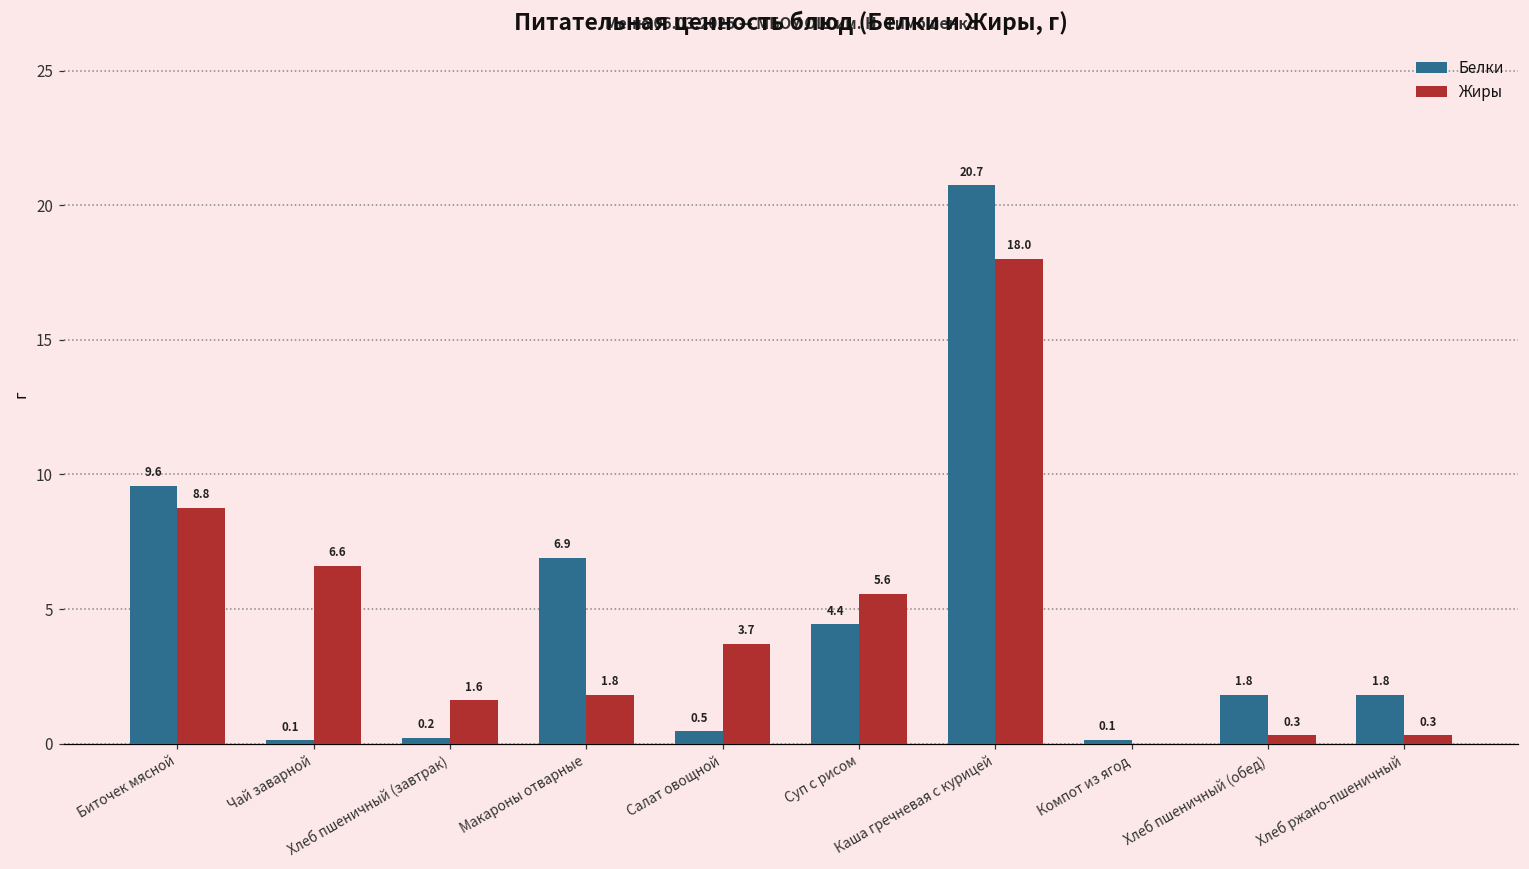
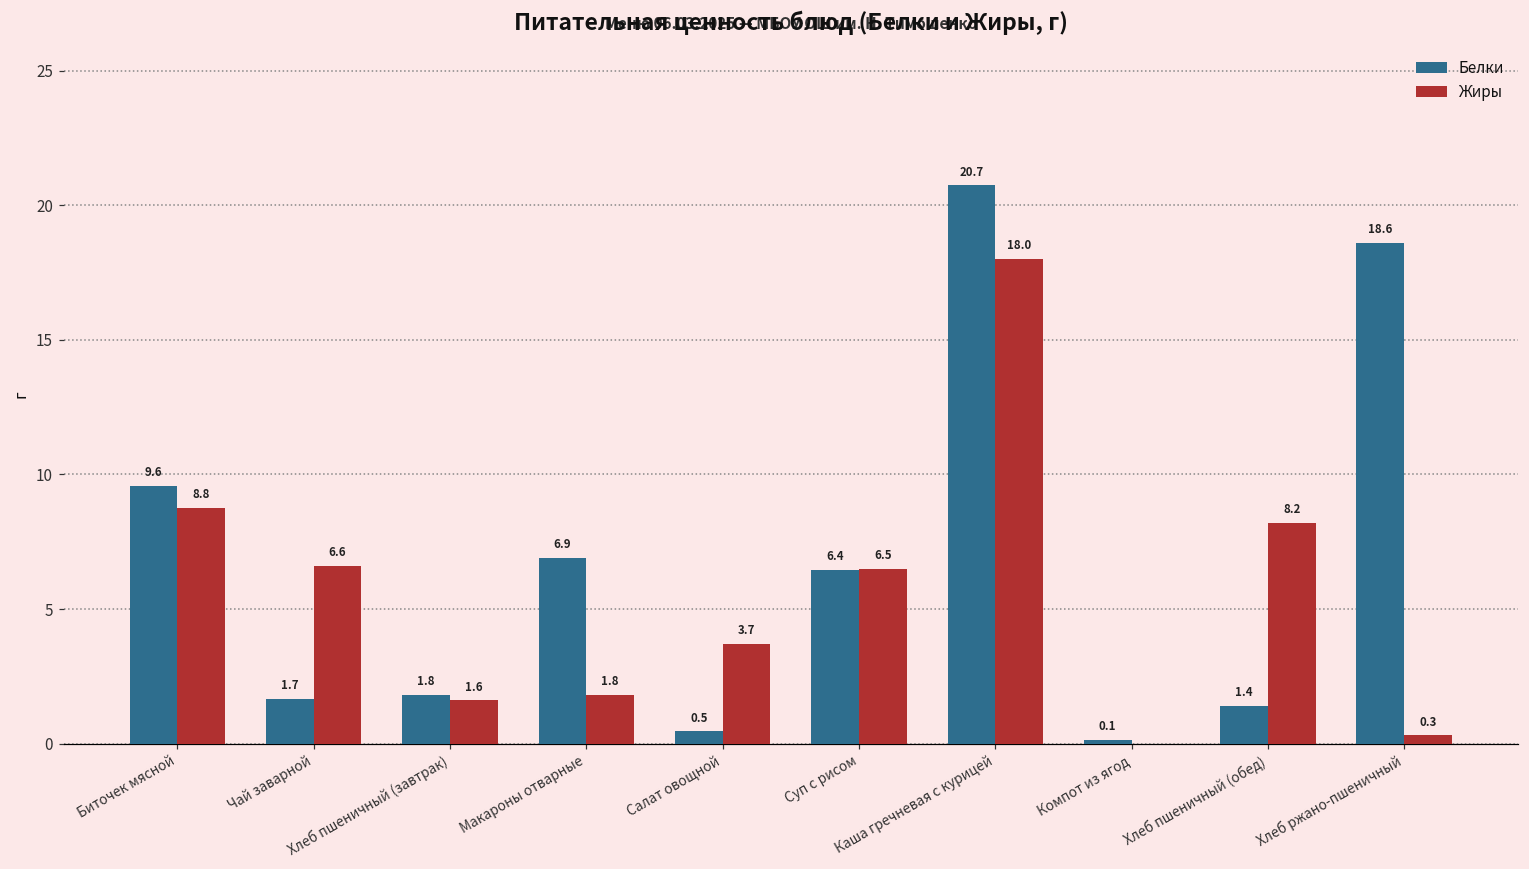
Белки, Чай заварной: 0.1 -> 1.7
Белки, Хлеб пшеничный (завтрак): 0.2 -> 1.8
Белки, Суп с рисом: 4.4 -> 6.4
Жиры, Суп с рисом: 5.6 -> 6.5
Белки, Хлеб пшеничный (обед): 1.8 -> 1.4
Жиры, Хлеб пшеничный (обед): 0.3 -> 8.2
Белки, Хлеб ржано-пшеничный: 1.8 -> 18.6
